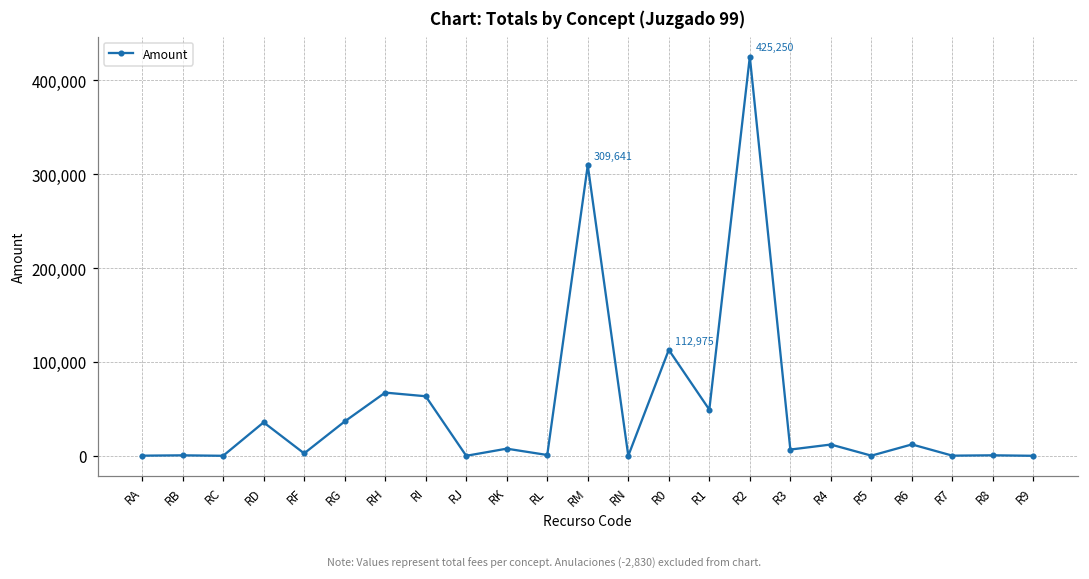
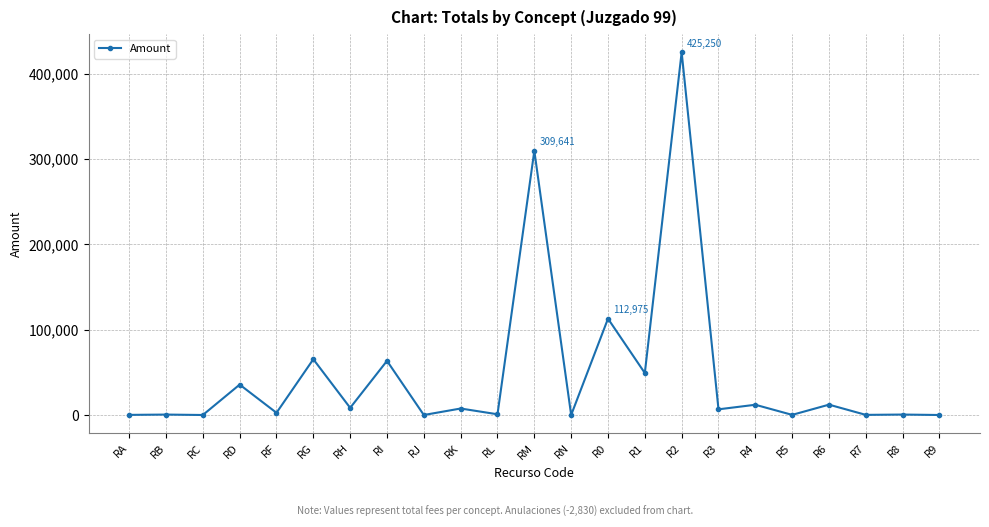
RG: 40,000 -> 70,000
RH: 70,000 -> 10,000
